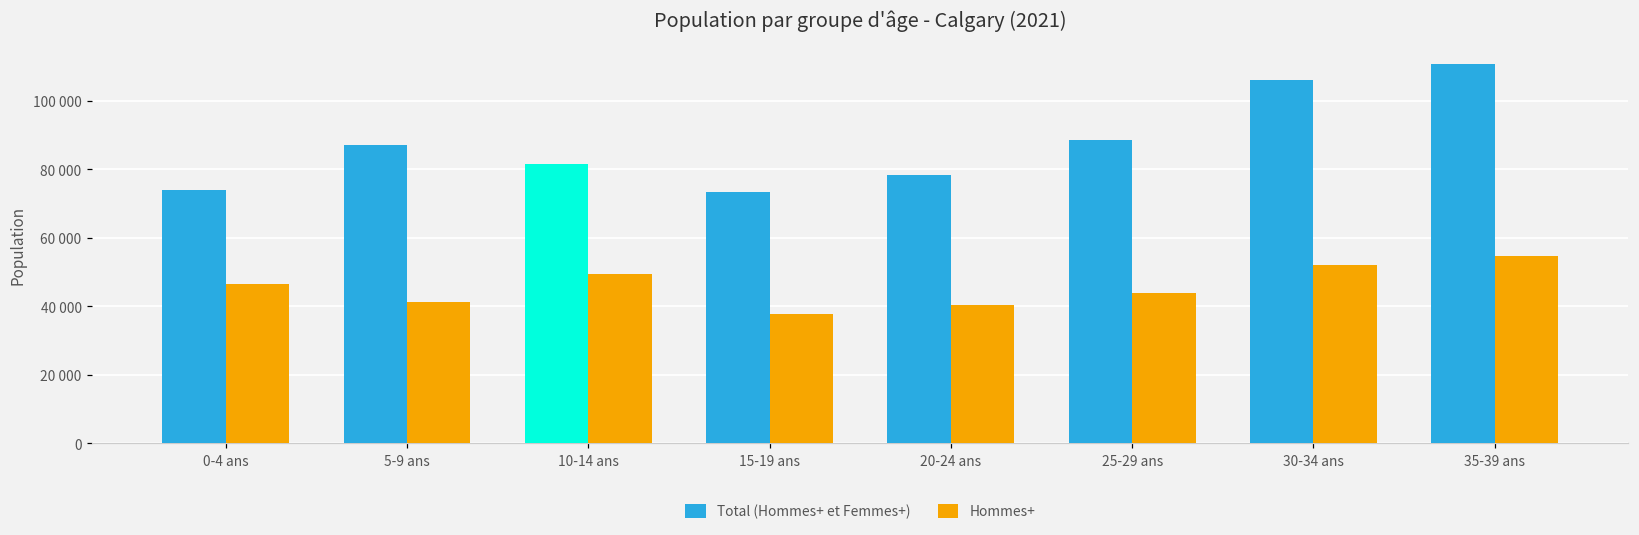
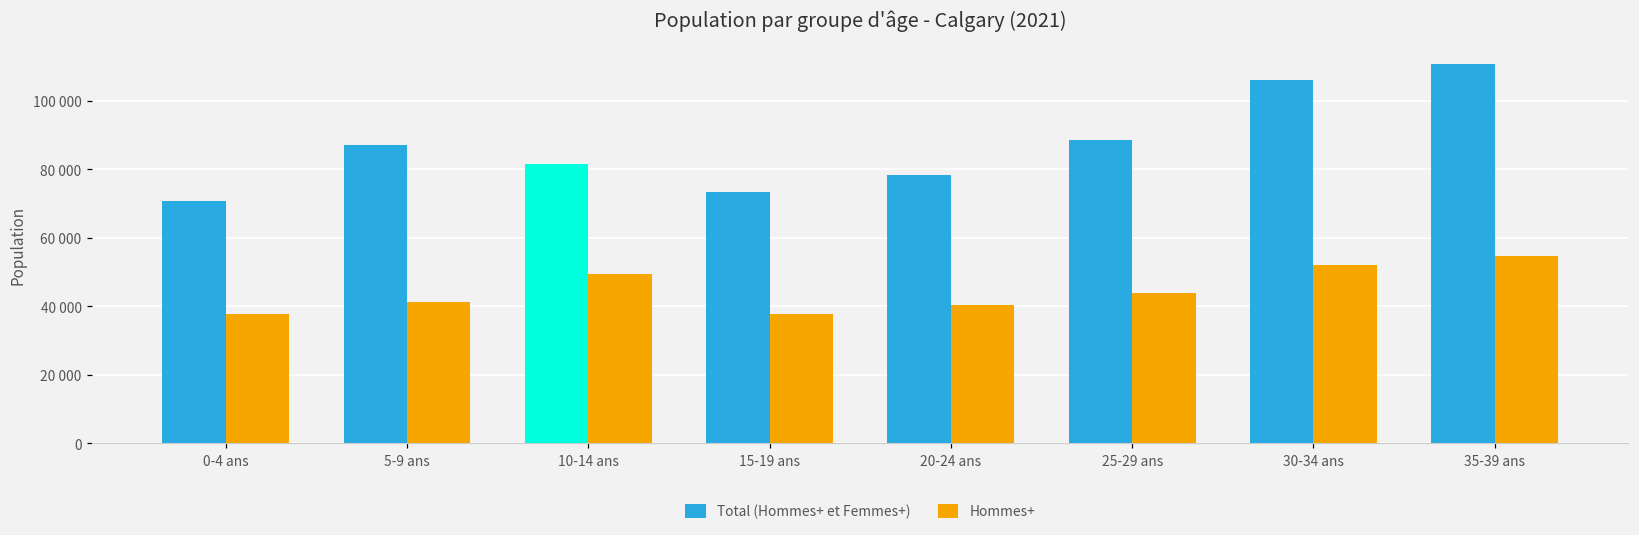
Total (Hommes+ et Femmes+), 0-4 ans: 74000 -> 71000
Hommes+, 0-4 ans: 46000 -> 38000
